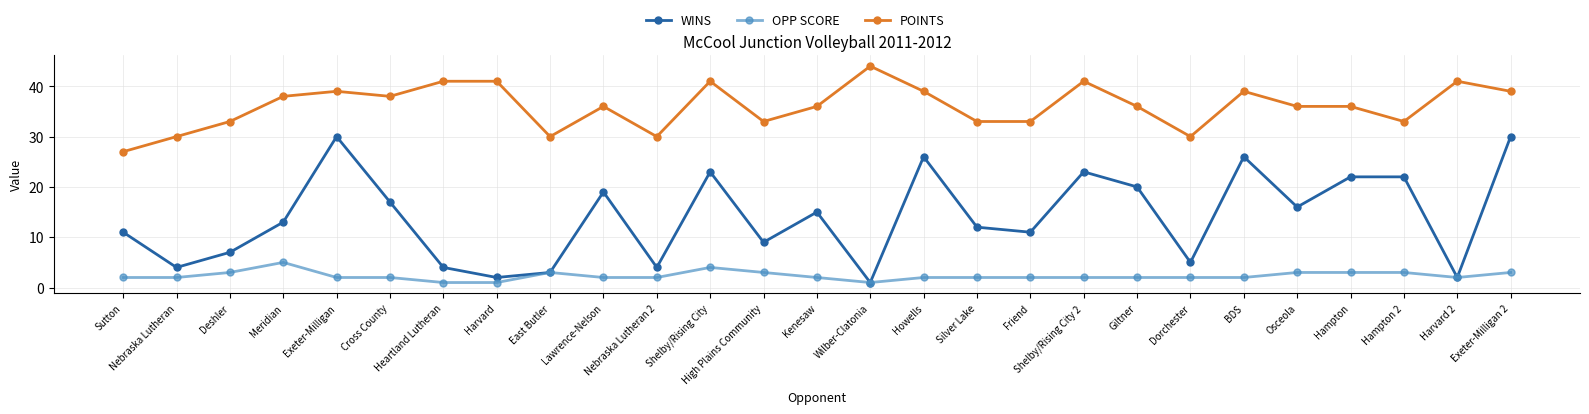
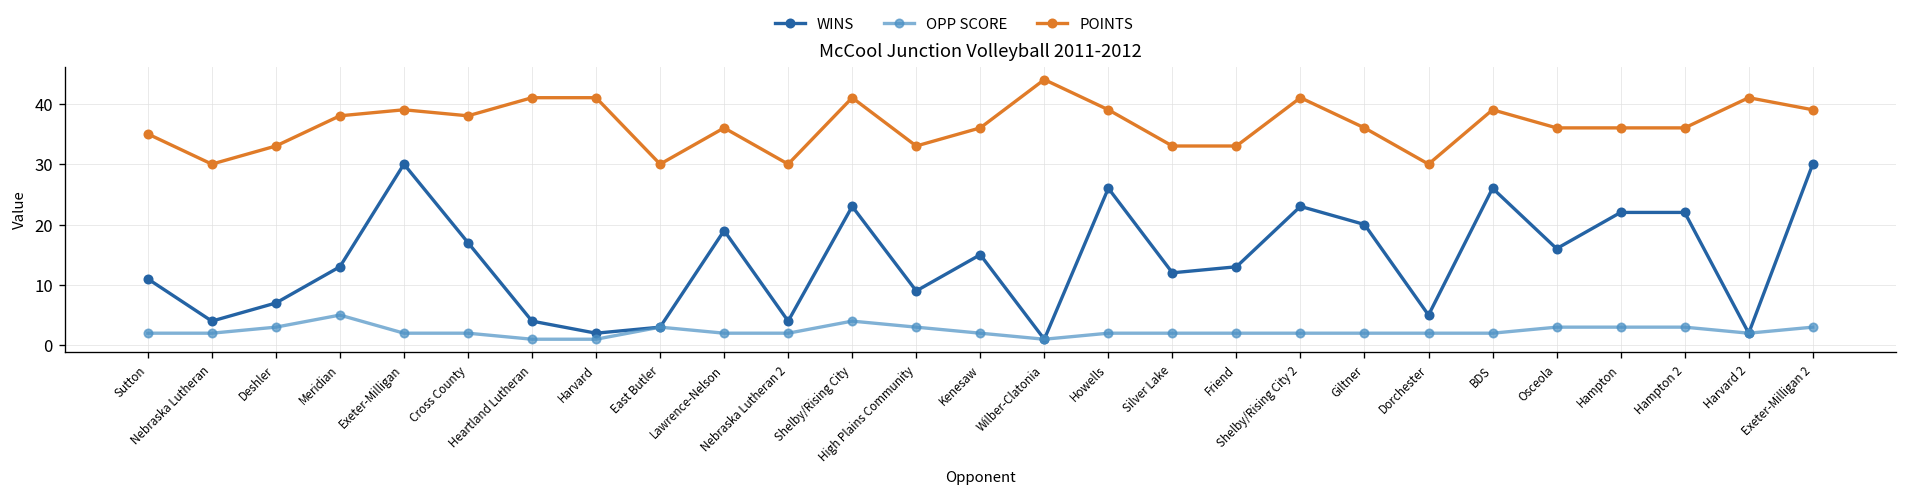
POINTS, Sutton: 27 -> 35
WINS, Friend: 11 -> 13
POINTS, Hampton 2: 33 -> 36
